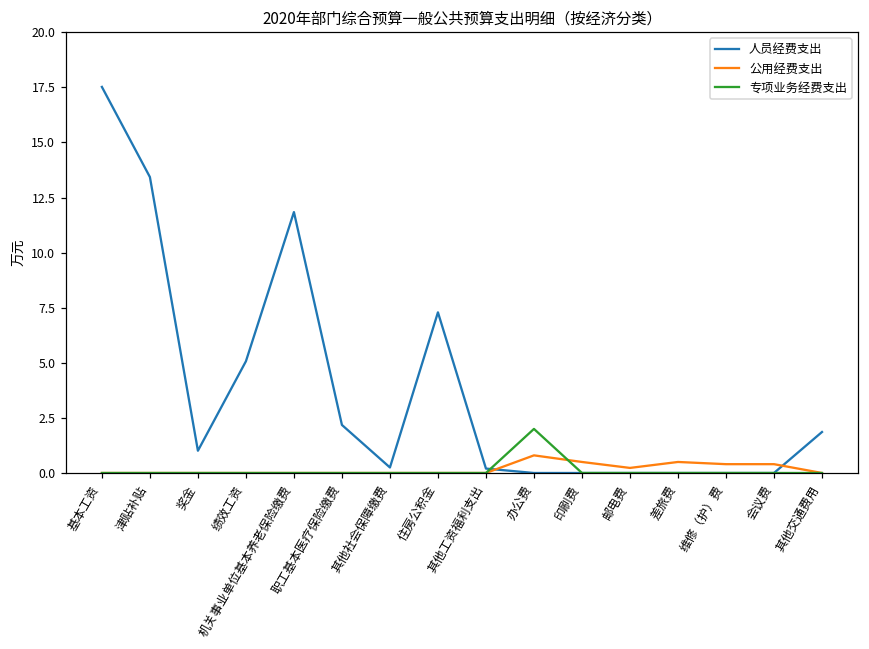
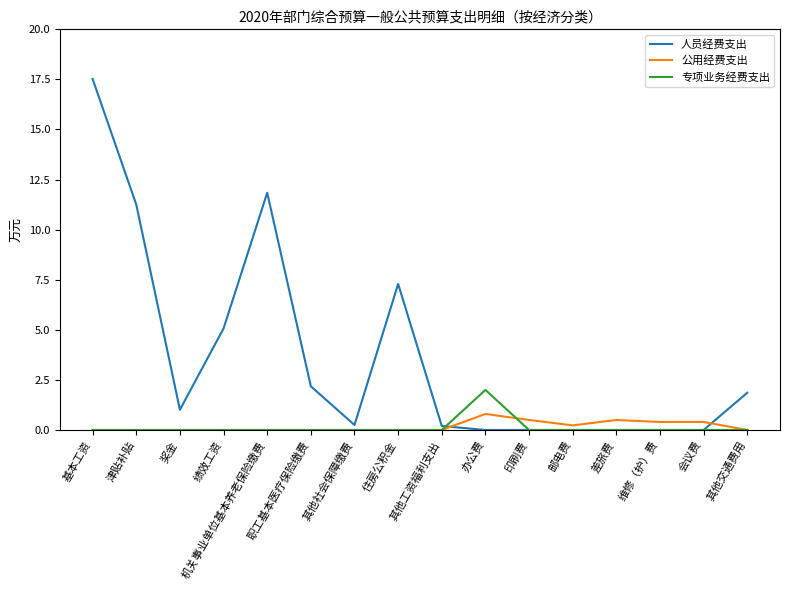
人员经费支出, 津贴补贴: 13.4 -> 11.3
